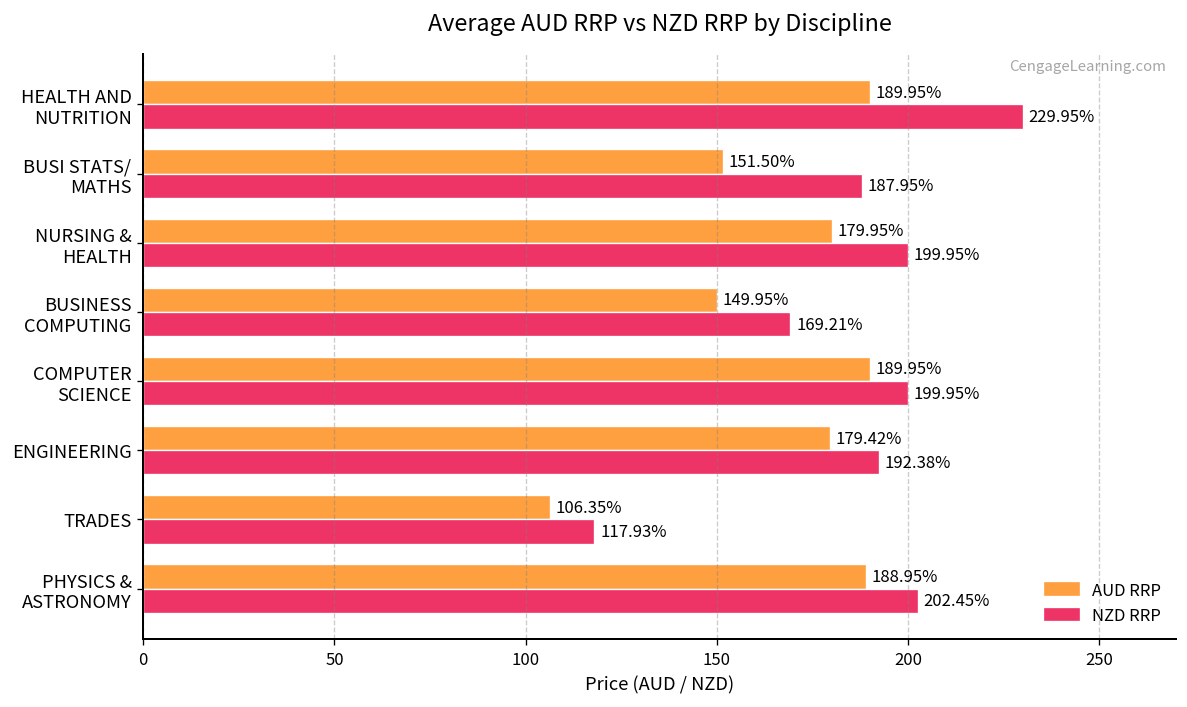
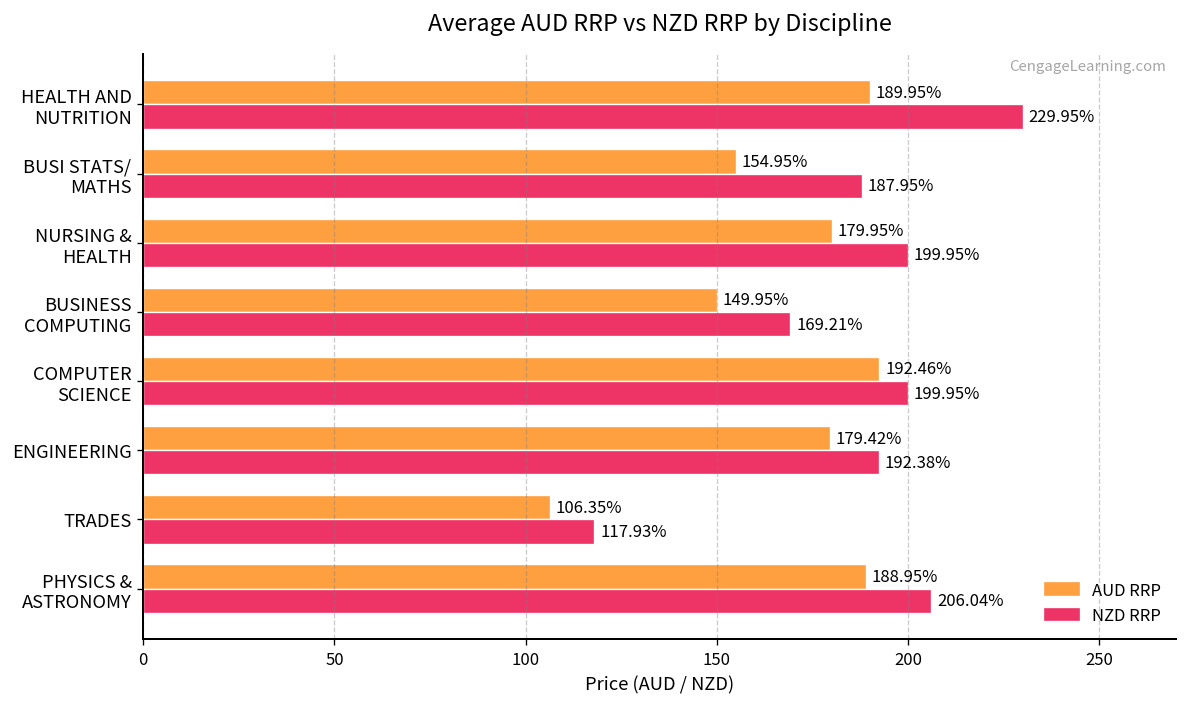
AUD RRP, BUSI STATS/ MATHS: 151.50% -> 154.95%
AUD RRP, COMPUTER SCIENCE: 189.95% -> 192.46%
NZD RRP, PHYSICS & ASTRONOMY: 202.45% -> 206.04%
